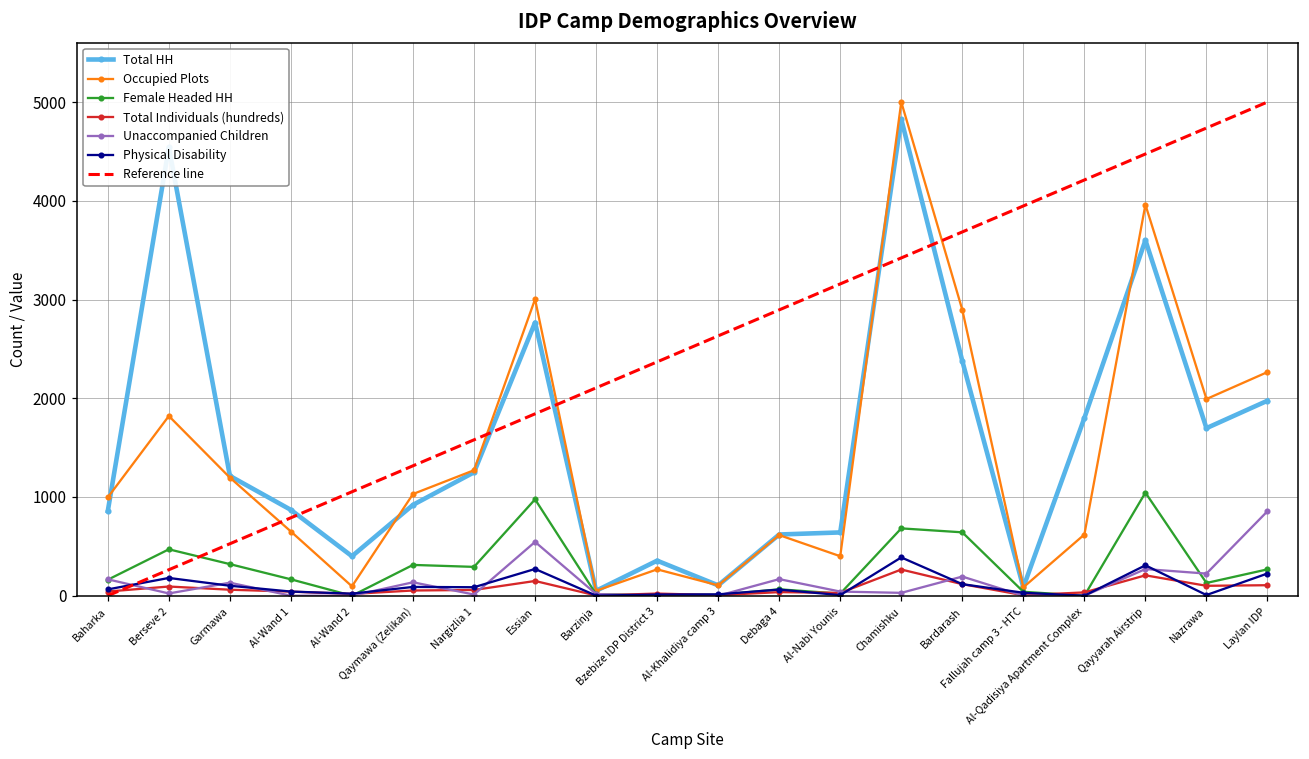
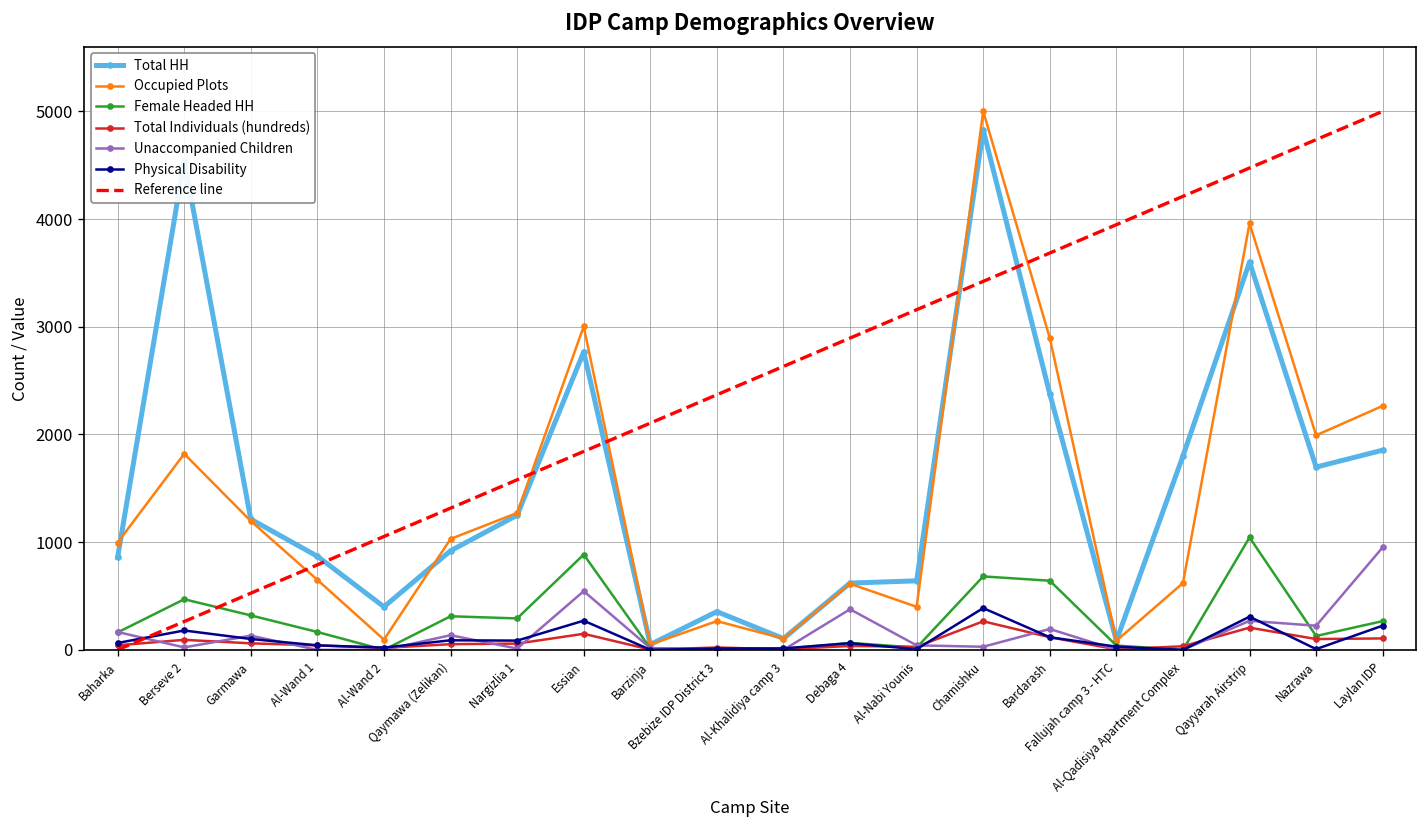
Female Headed HH, Essian: 1000 -> 900
Unaccompanied Children, Debaga 4: 200 -> 400
Total HH, Laylan IDP: 2000 -> 1900
Unaccompanied Children, Laylan IDP: 900 -> 1000
